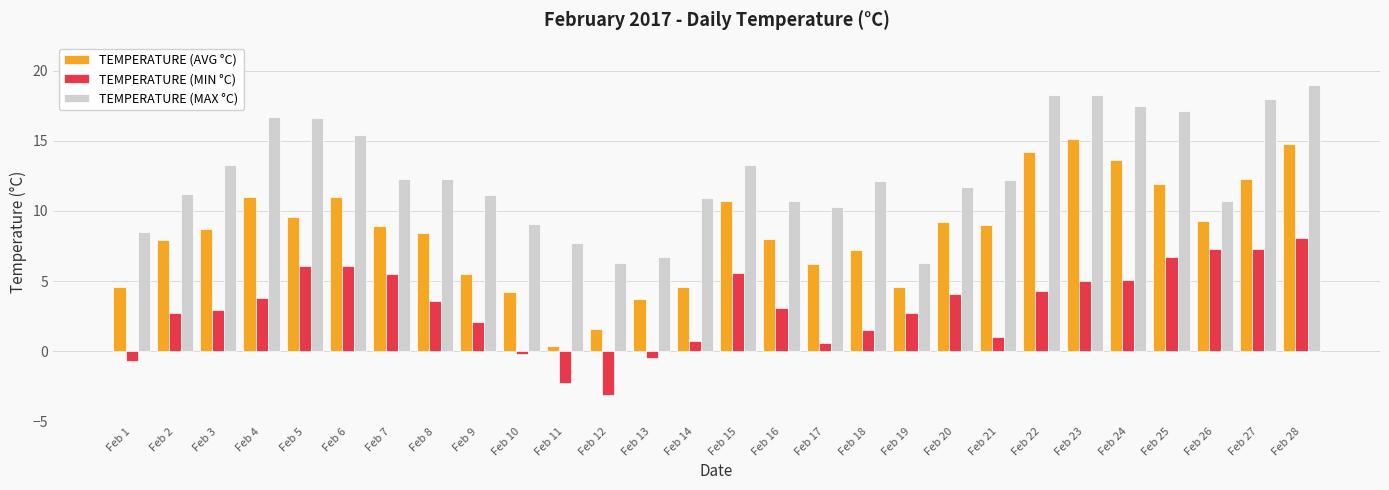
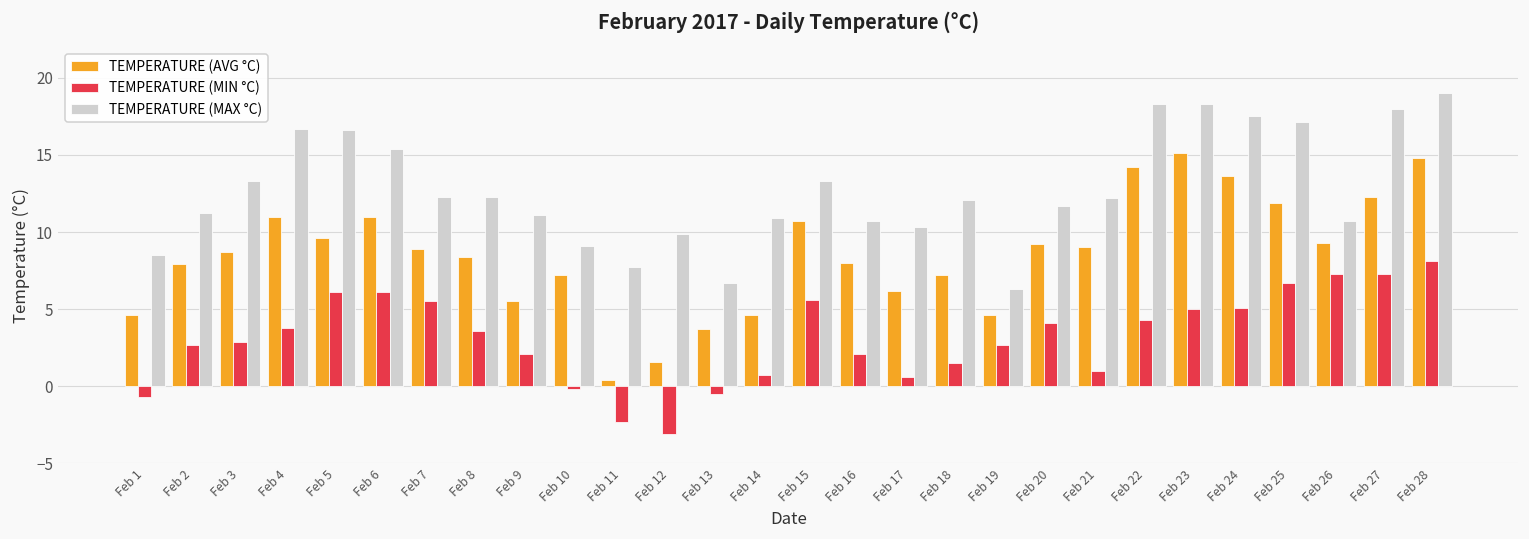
TEMPERATURE (AVG °C), Feb 10: 4.2 -> 7.2
TEMPERATURE (MAX °C), Feb 12: 6.3 -> 9.9
TEMPERATURE (MIN °C), Feb 16: 3.1 -> 2.1
